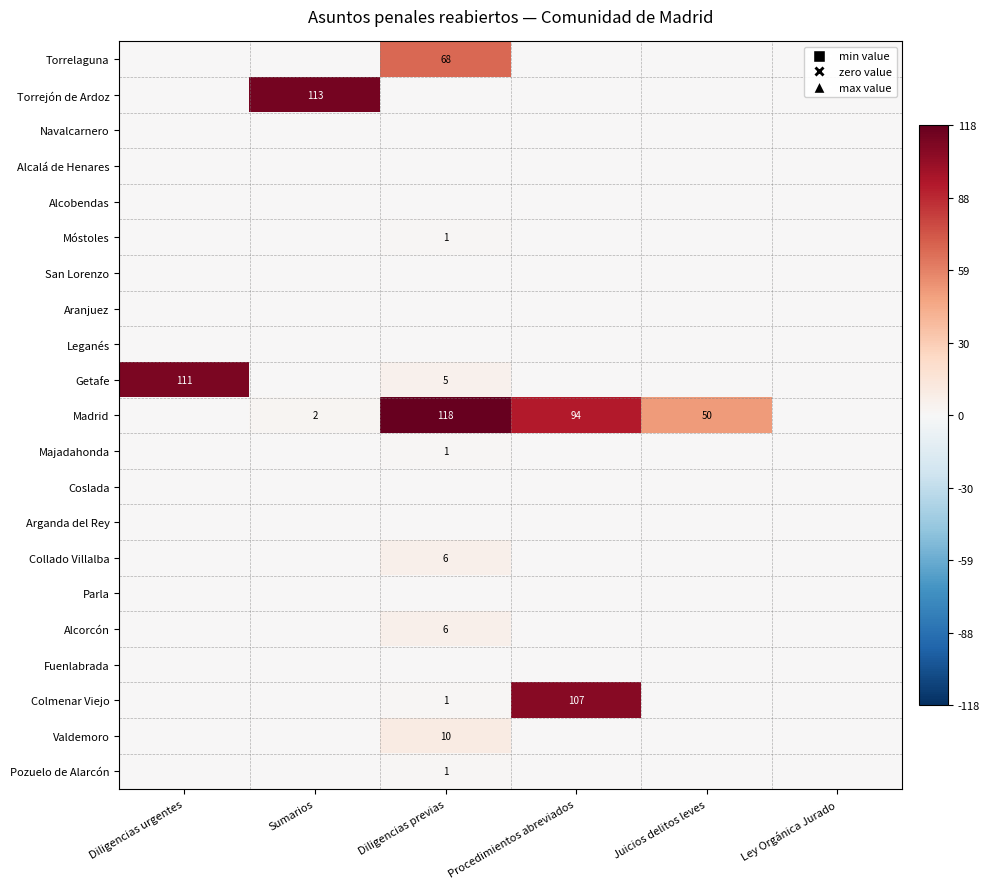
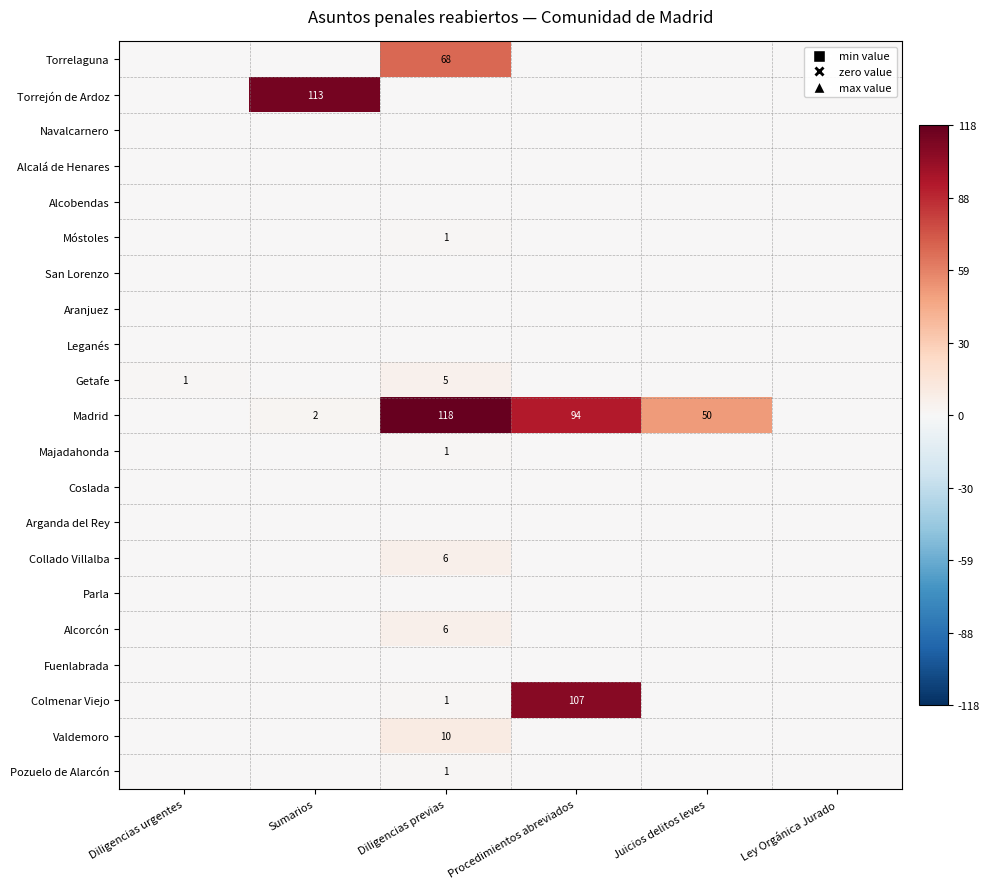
Getafe, Diligencias urgentes: 111 -> 1
